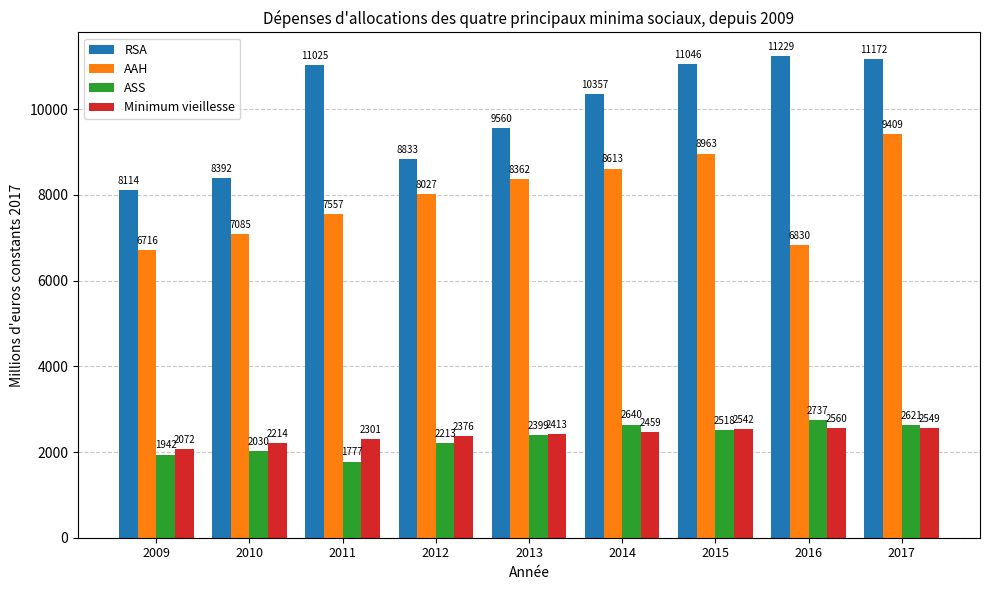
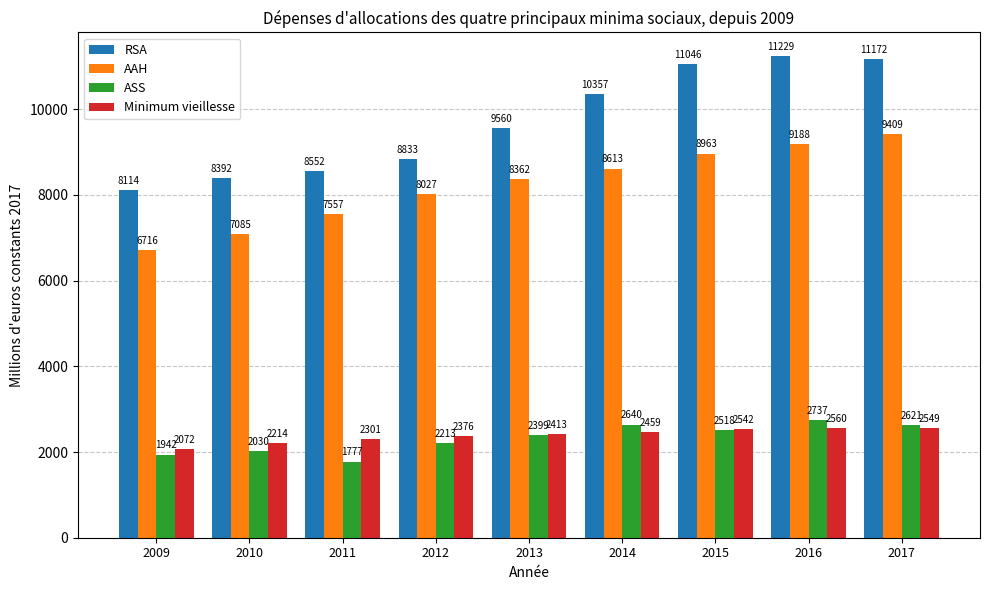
RSA, 2011: 11025 -> 8552
AAH, 2016: 6830 -> 9188
